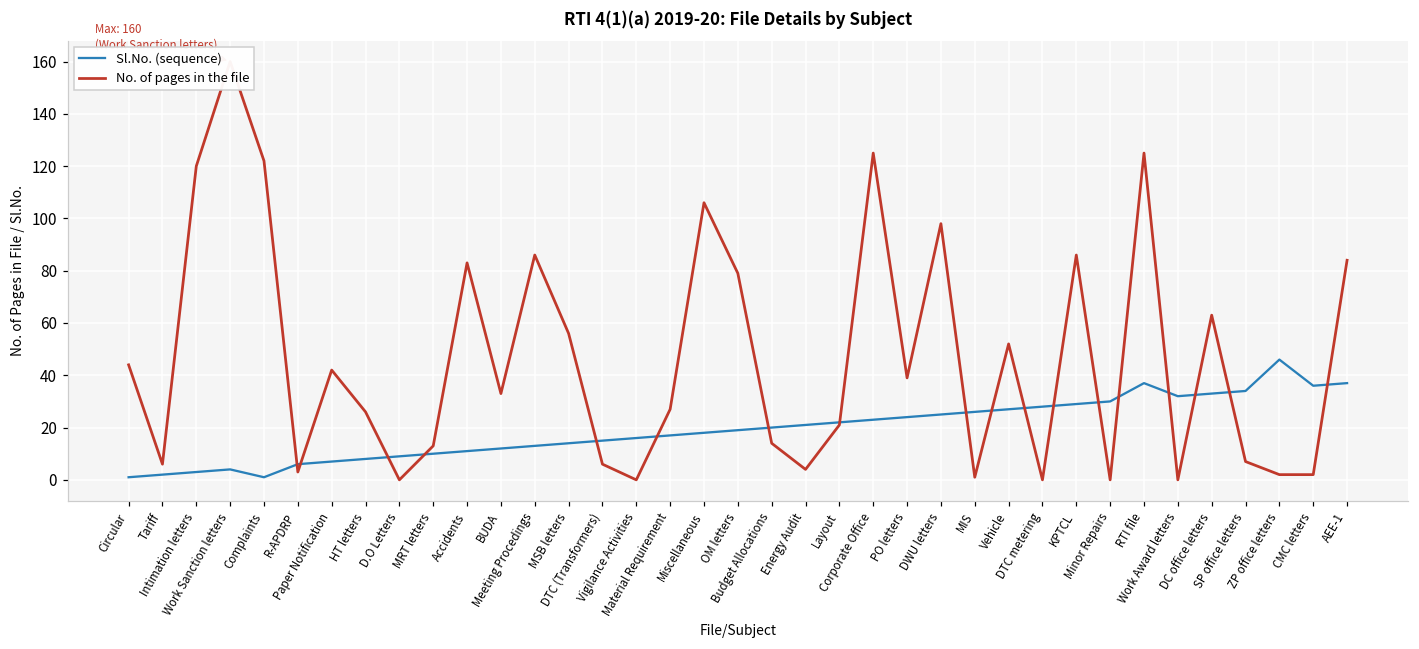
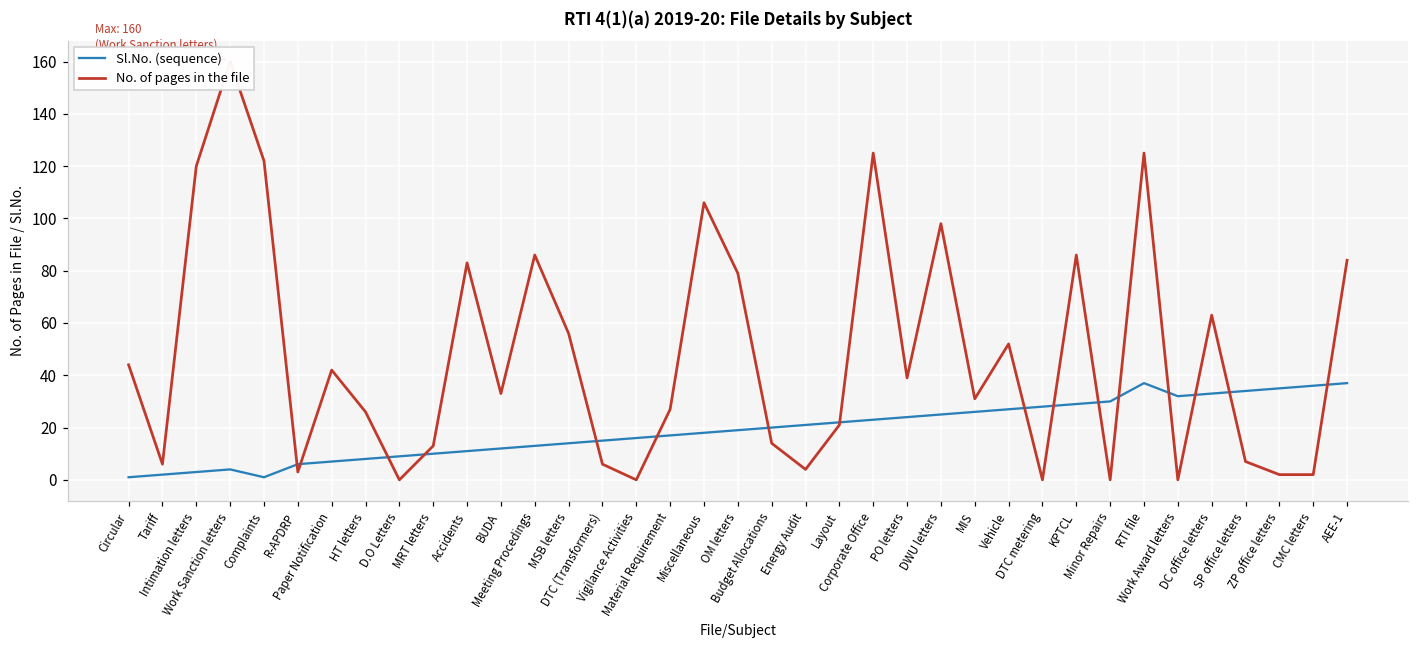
No. of pages in the file, MIS: 1 -> 31
Sl.No. (sequence), ZP office letters: 46 -> 35
